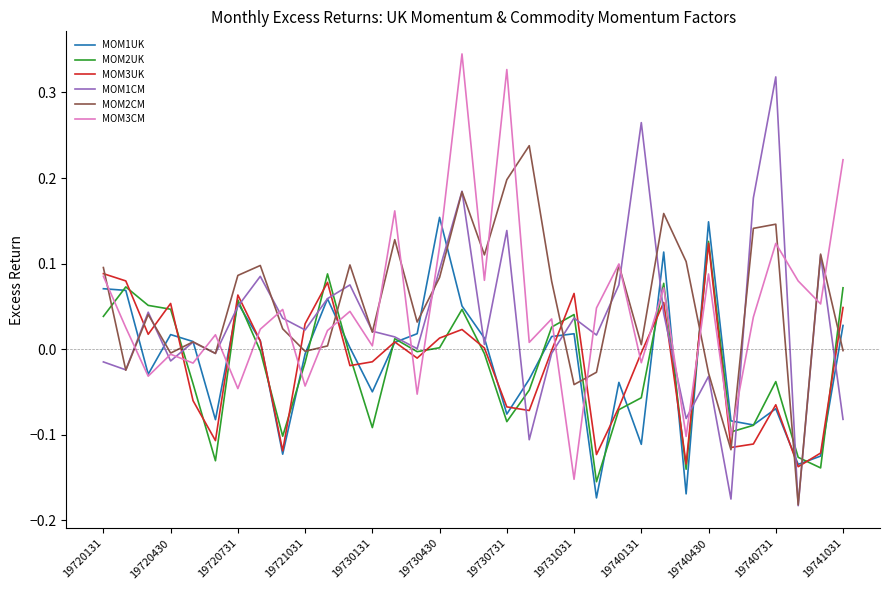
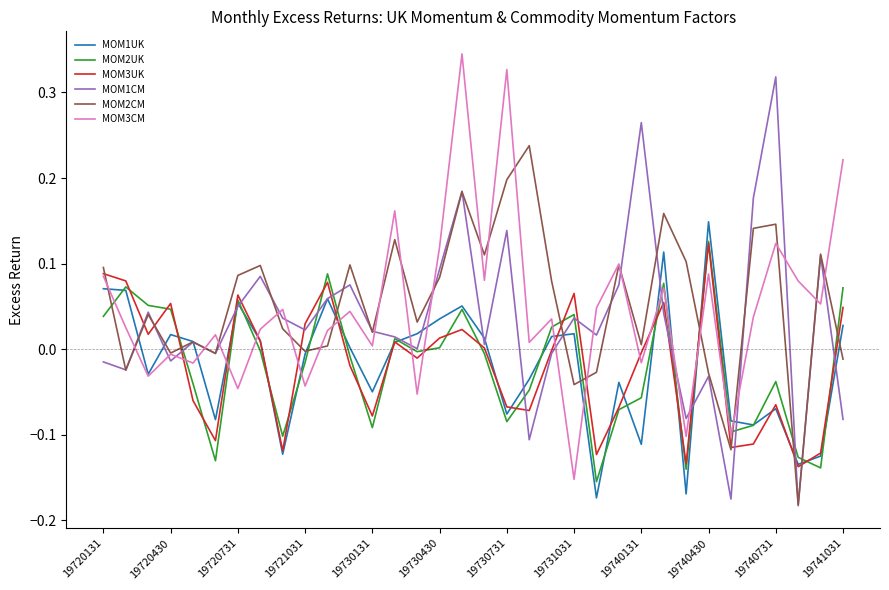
MOM3UK, 19730131: -0.01 -> -0.08
MOM1UK, 19730430: 0.15 -> 0.04
MOM2CM, 19741031: 0.00 -> -0.01
